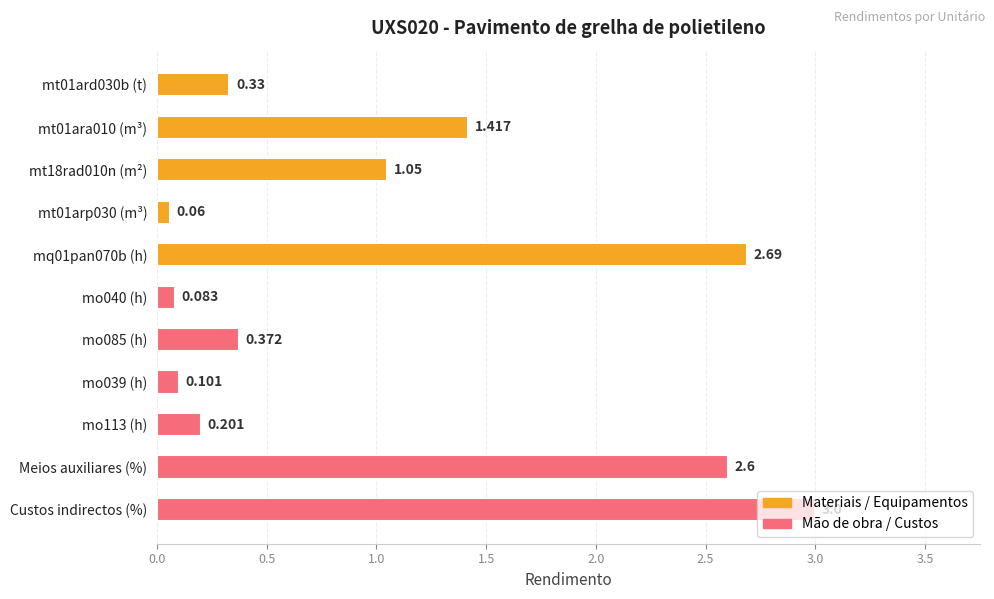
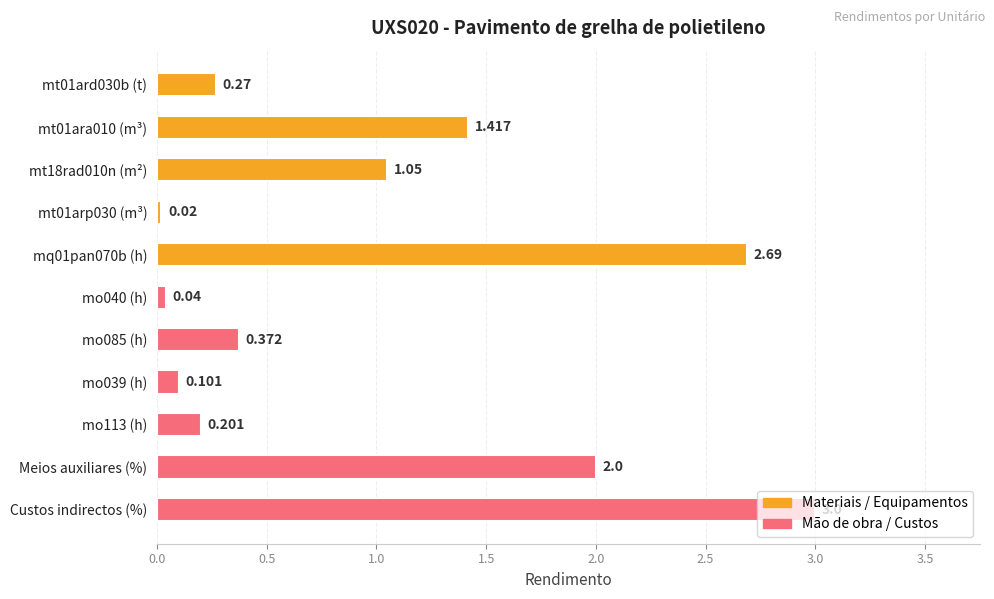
mt01ard030b (t): 0.33 -> 0.27
mt01arp030 (m³): 0.06 -> 0.02
mo040 (h): 0.083 -> 0.04
Meios auxiliares (%): 2.6 -> 2.0
